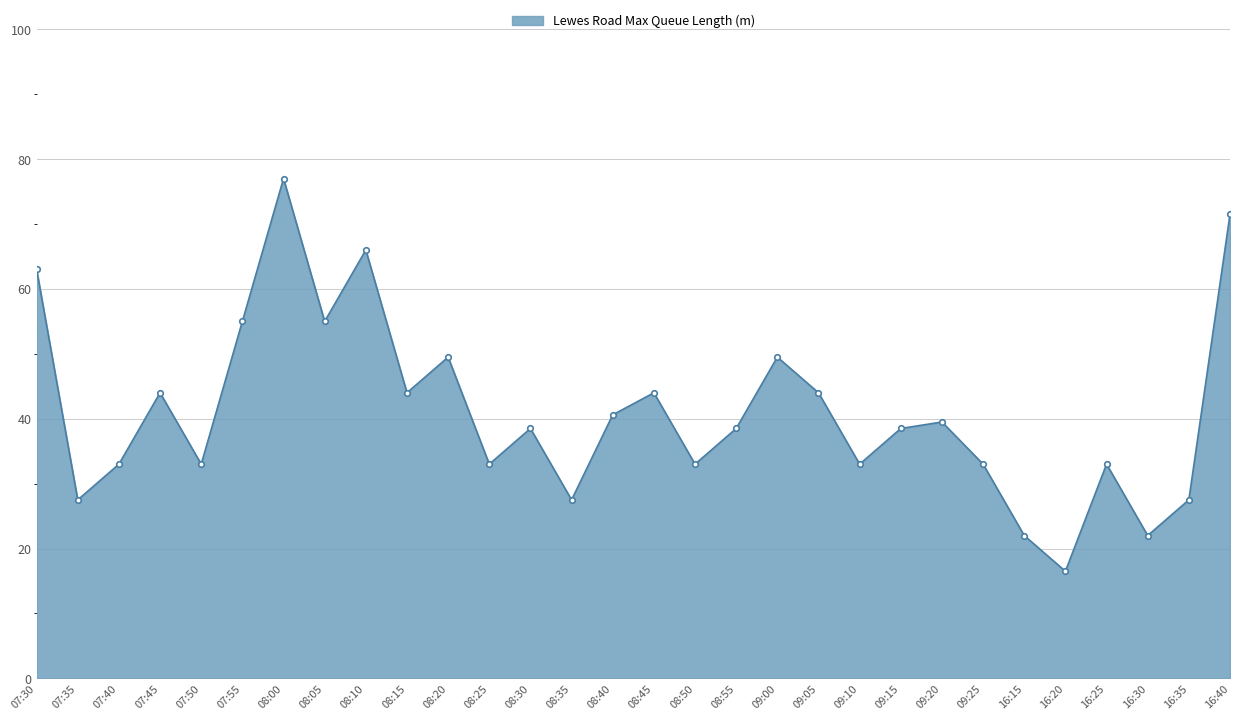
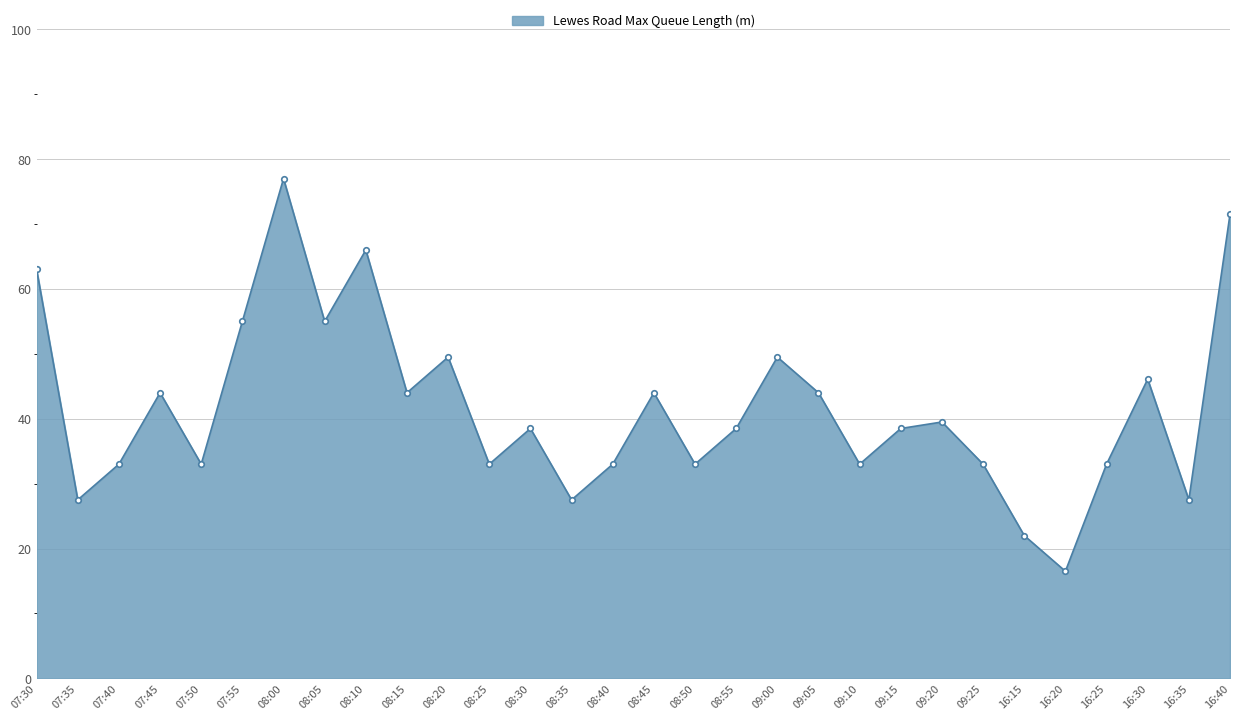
08:40: 41 -> 33
16:30: 22 -> 46
